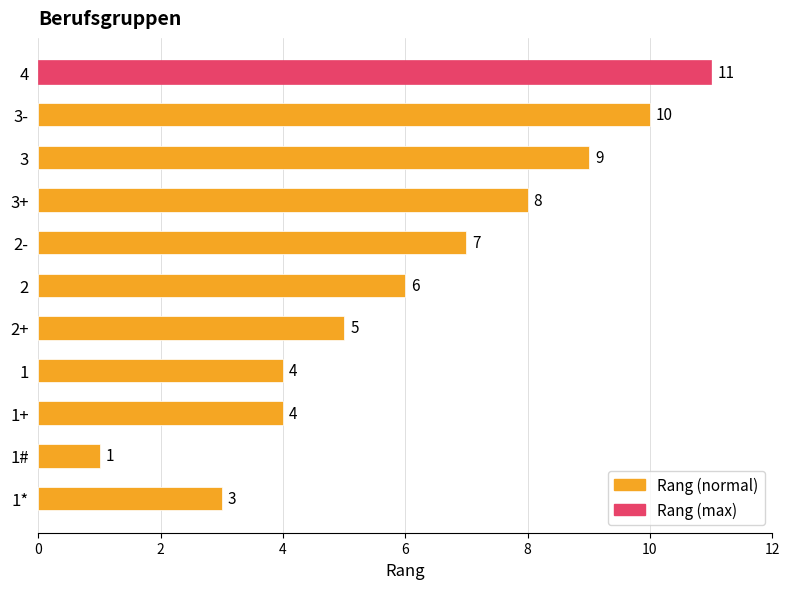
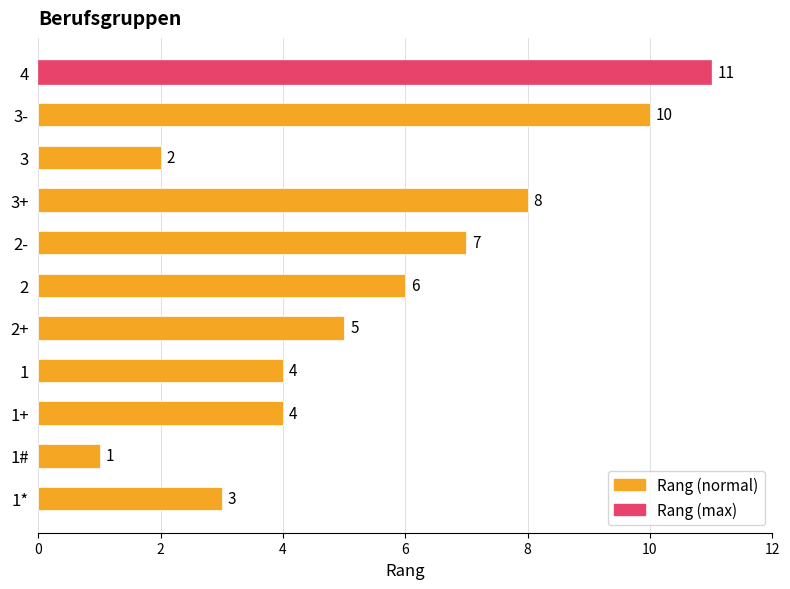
3: 9 -> 2
